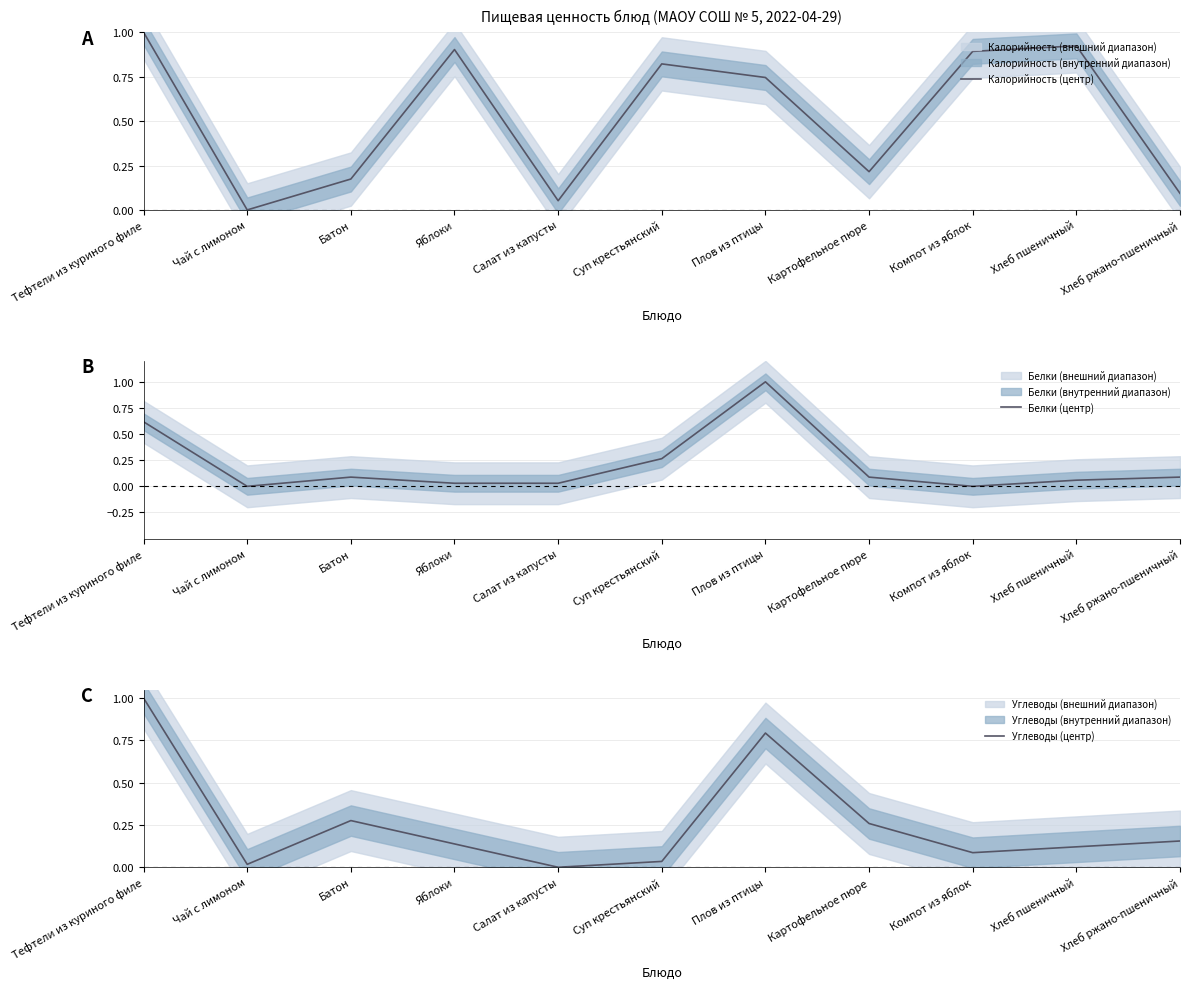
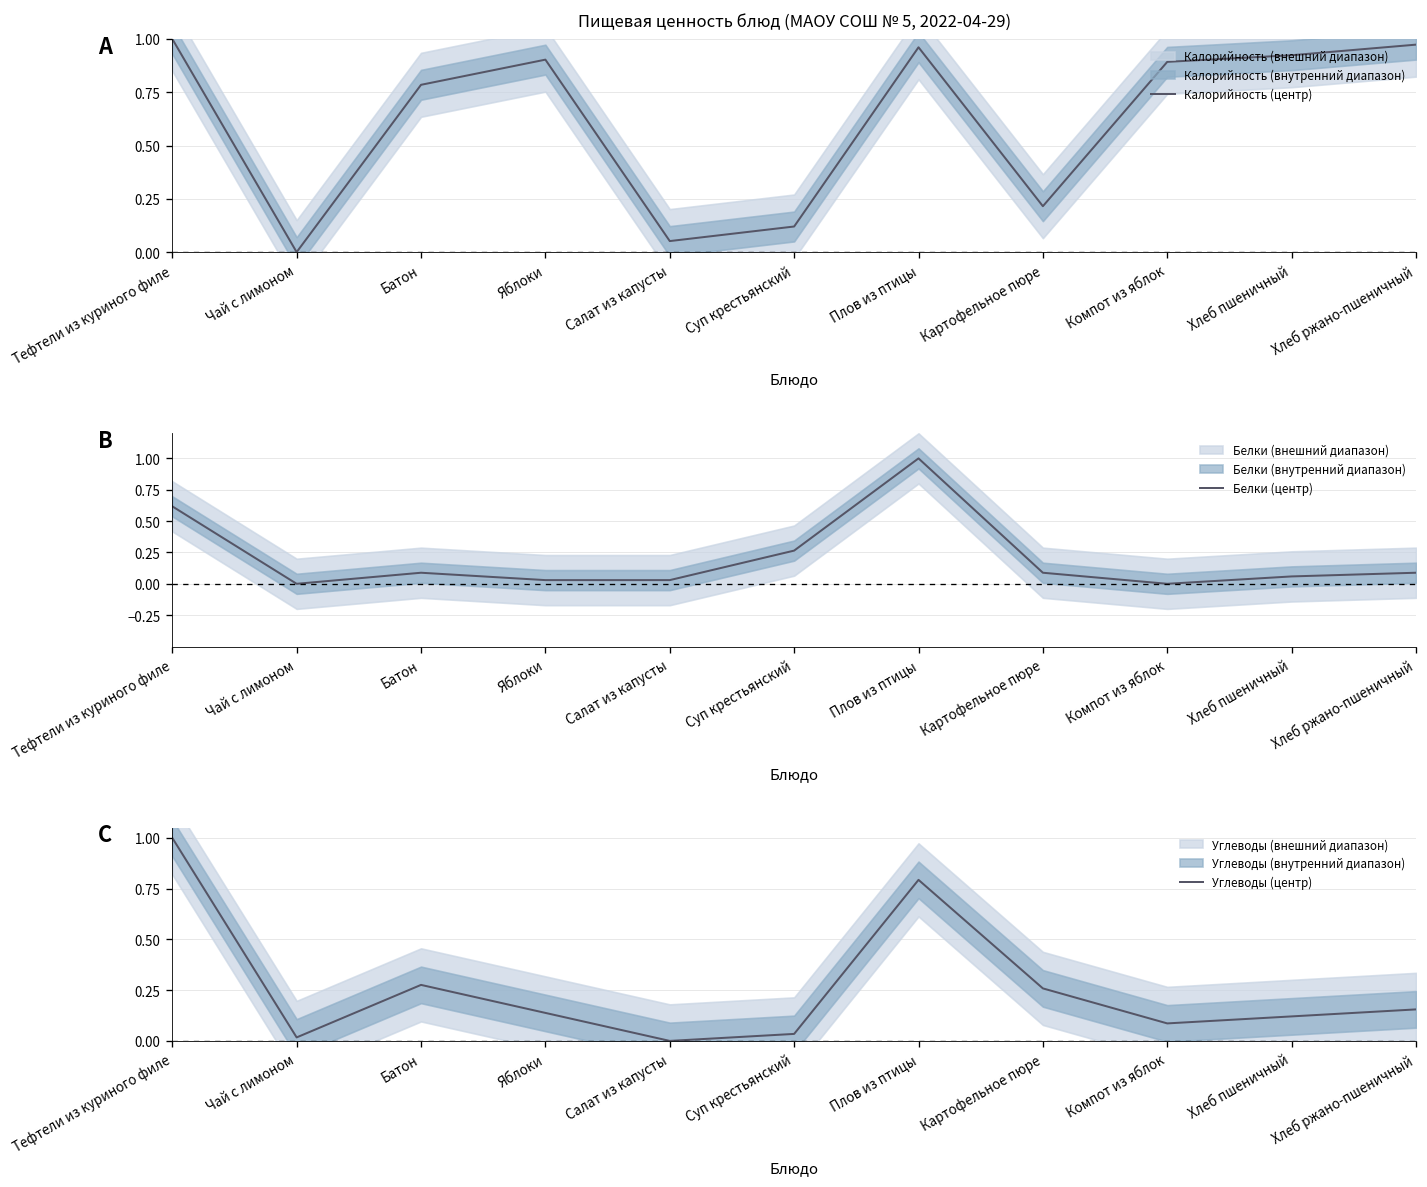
Пищевая ценность блюд (МАОУ СОШ № 5, 2022-04-29), Калорийность (центр), Батон: 0.17 -> 0.78
Пищевая ценность блюд (МАОУ СОШ № 5, 2022-04-29), Калорийность (центр), Суп крестьянский: 0.82 -> 0.12
Пищевая ценность блюд (МАОУ СОШ № 5, 2022-04-29), Калорийность (центр), Плов из птицы: 0.75 -> 0.96
Пищевая ценность блюд (МАОУ СОШ № 5, 2022-04-29), Калорийность (центр), Хлеб ржано-пшеничный: 0.09 -> 0.97
